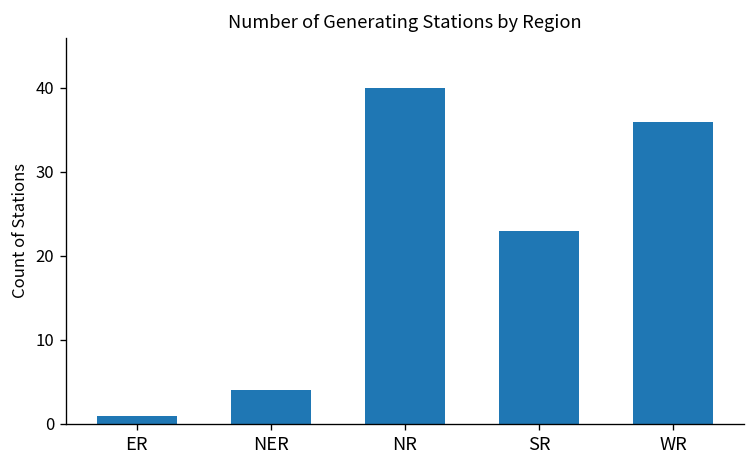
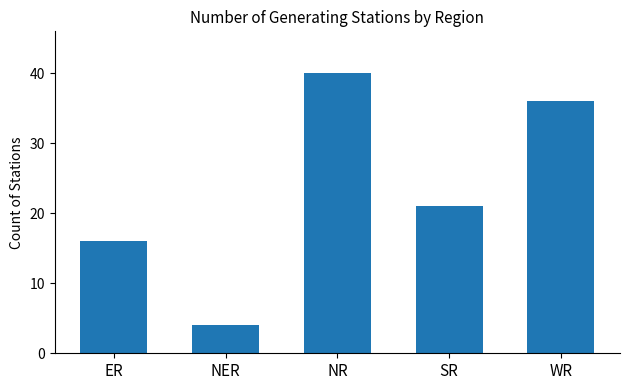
ER: 1 -> 16
SR: 23 -> 21
